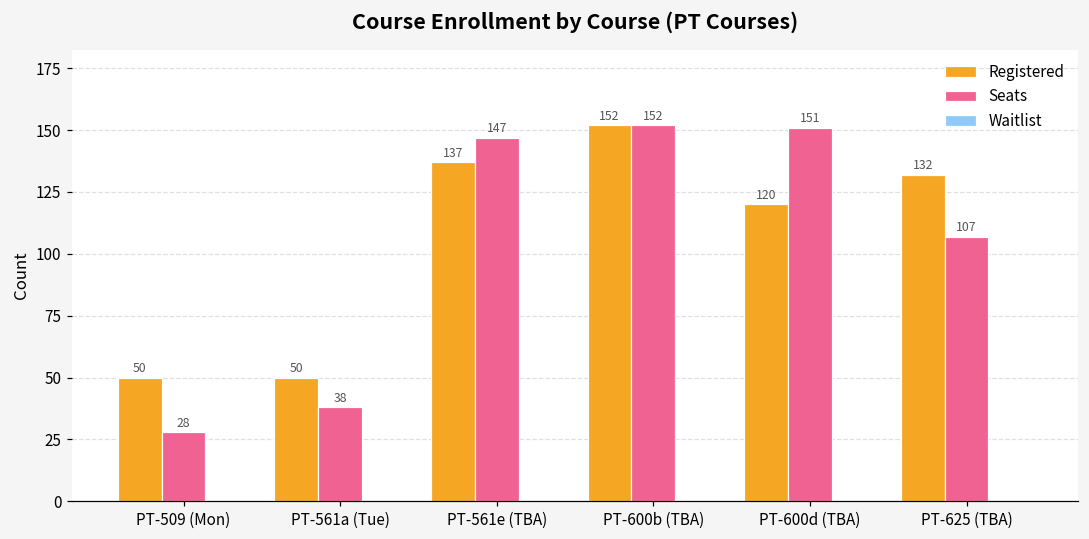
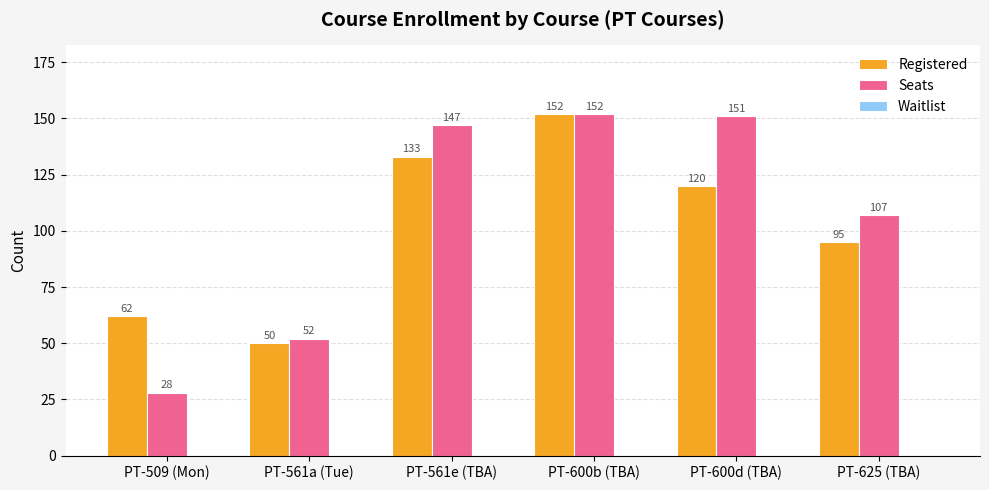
Registered, PT-509 (Mon): 50 -> 62
Seats, PT-561a (Tue): 38 -> 52
Registered, PT-561e (TBA): 137 -> 133
Registered, PT-625 (TBA): 132 -> 95
